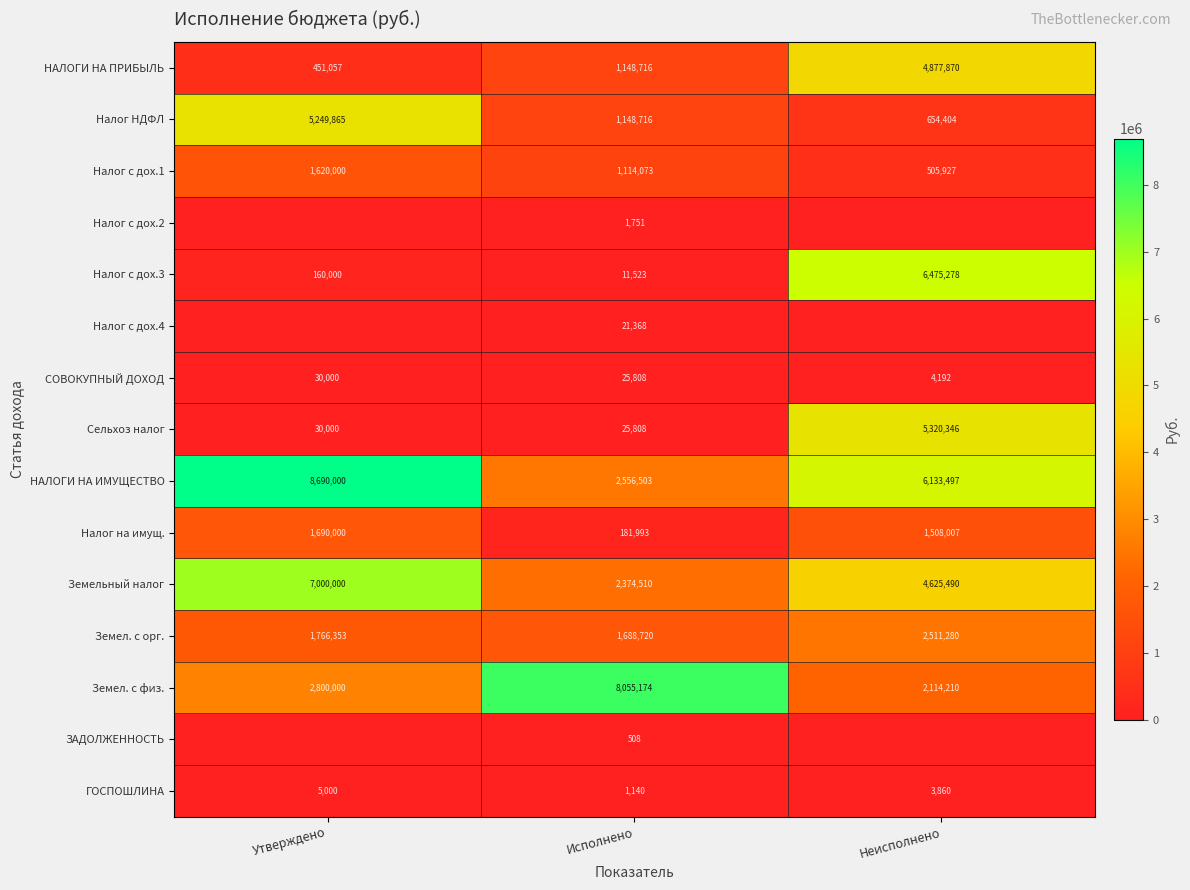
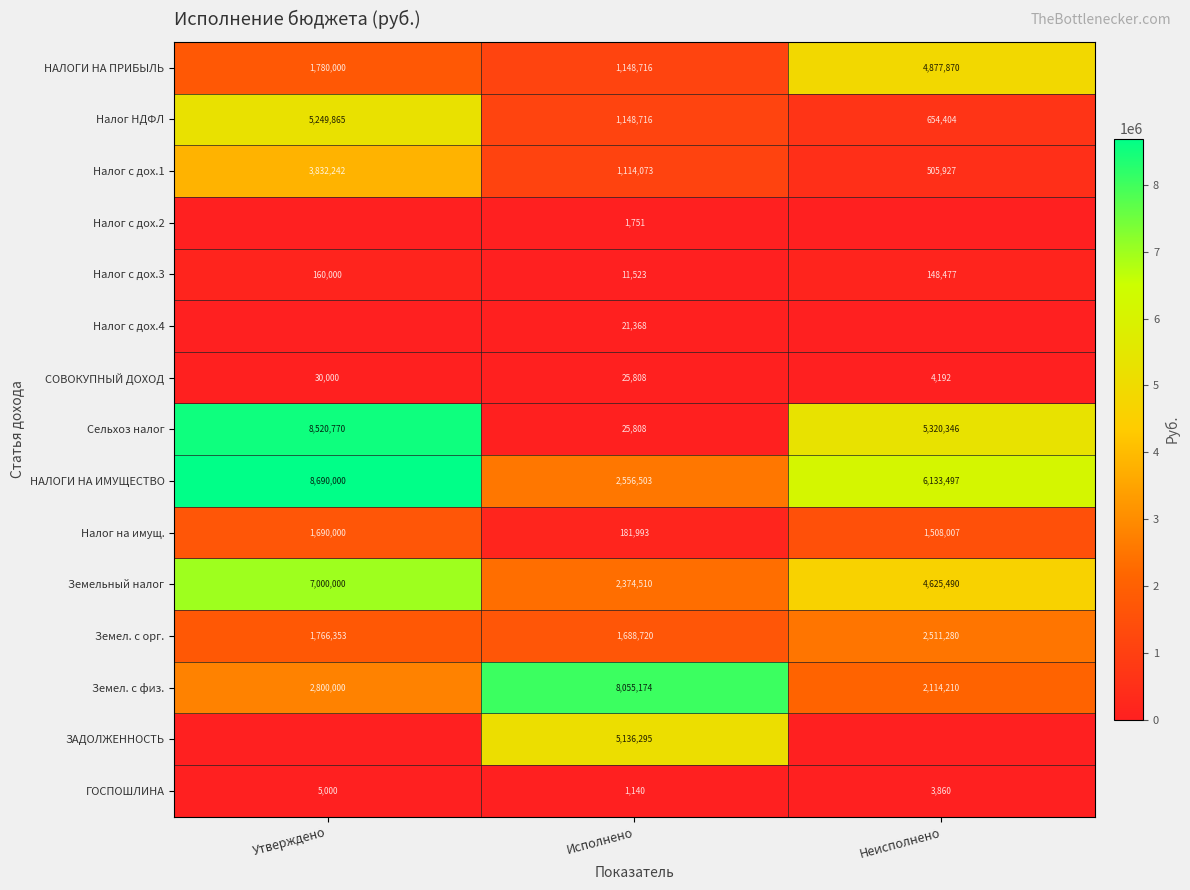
НАЛОГИ НА ПРИБЫЛЬ, Утверждено: 451,057 -> 1,780,000
Налог с дох.1, Утверждено: 1,620,000 -> 3,832,242
Налог с дох.3, Неисполнено: 6,475,278 -> 148,477
Сельхоз налог, Утверждено: 30,000 -> 8,520,770
ЗАДОЛЖЕННОСТЬ, Исполнено: 508 -> 5,136,295
